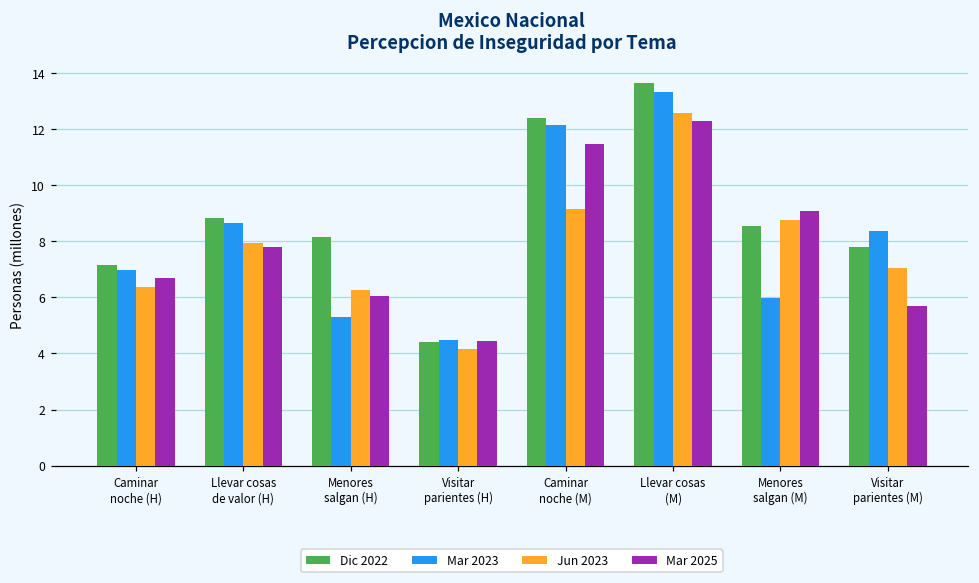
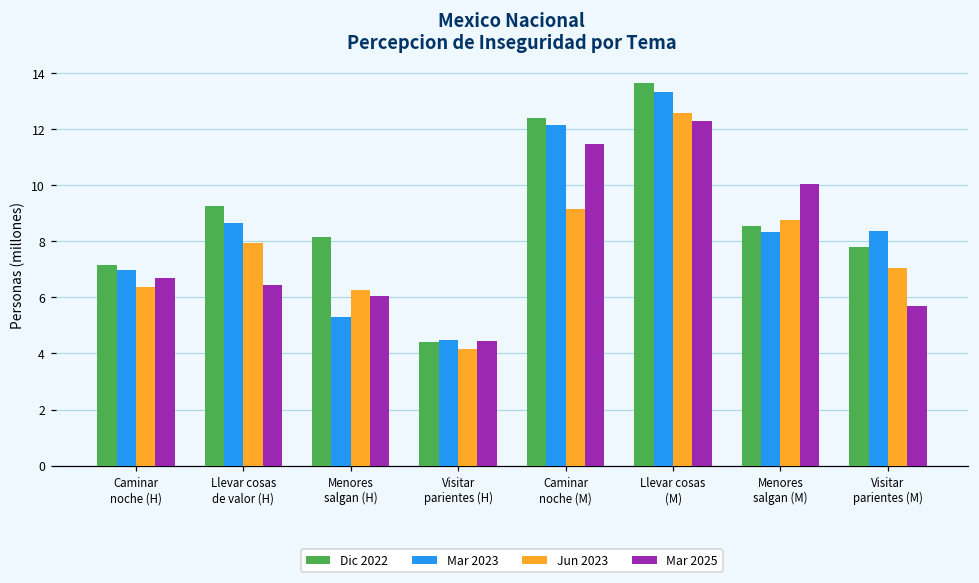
Dic 2022, Llevar cosas de valor (H): 8.9 -> 9.3
Mar 2025, Llevar cosas de valor (H): 7.8 -> 6.4
Mar 2023, Menores salgan (M): 6.0 -> 8.3
Mar 2025, Menores salgan (M): 9.1 -> 10.1
